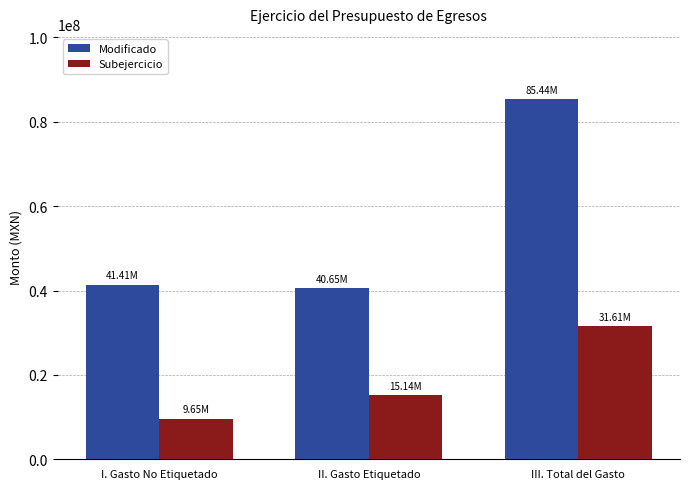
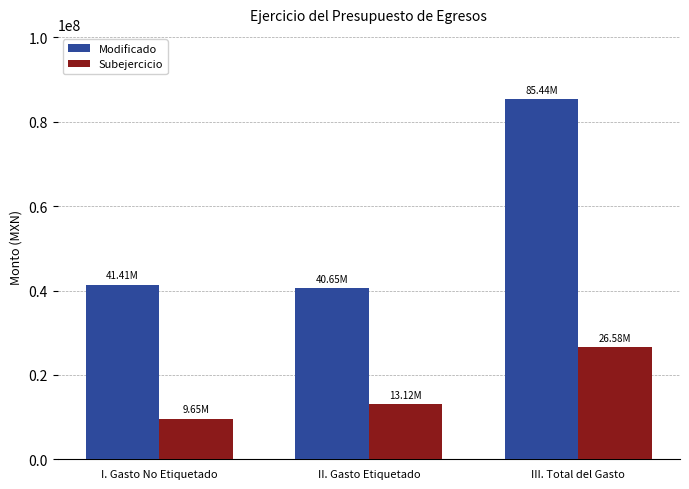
Subejercicio, II. Gasto Etiquetado: 15.14M -> 13.12M
Subejercicio, III. Total del Gasto: 31.61M -> 26.58M
